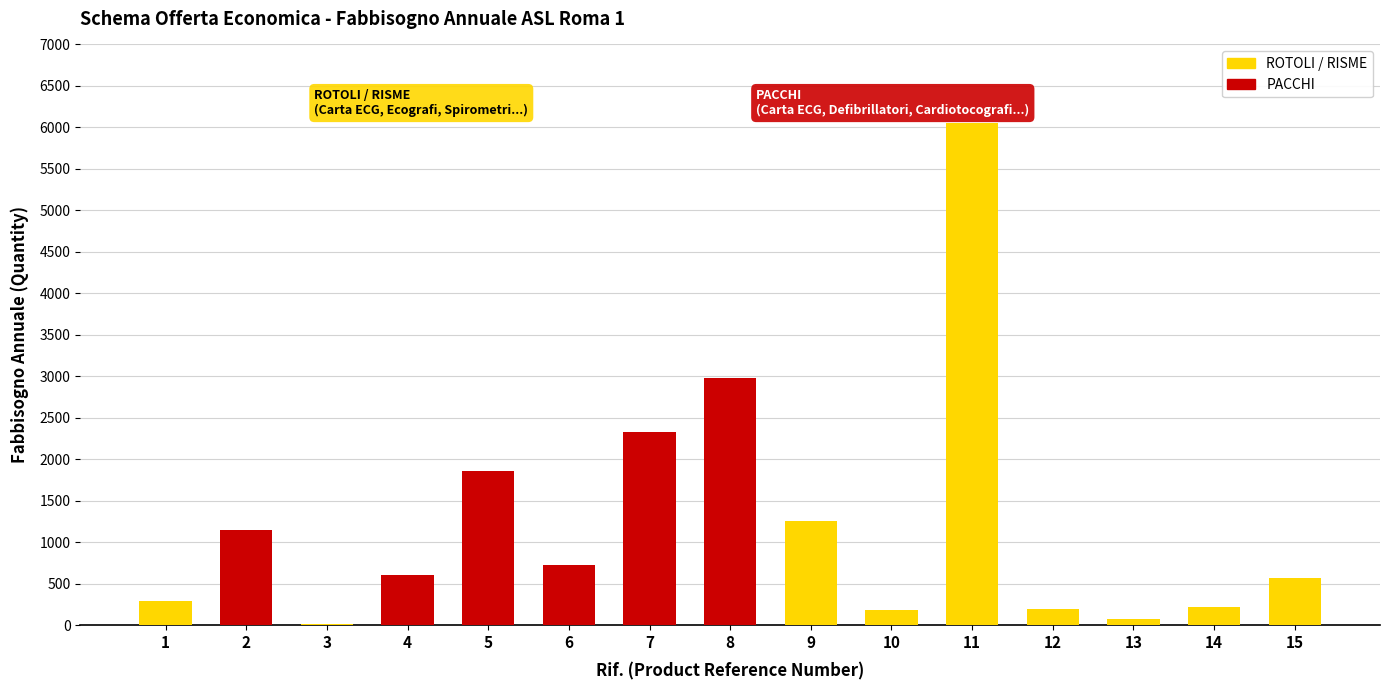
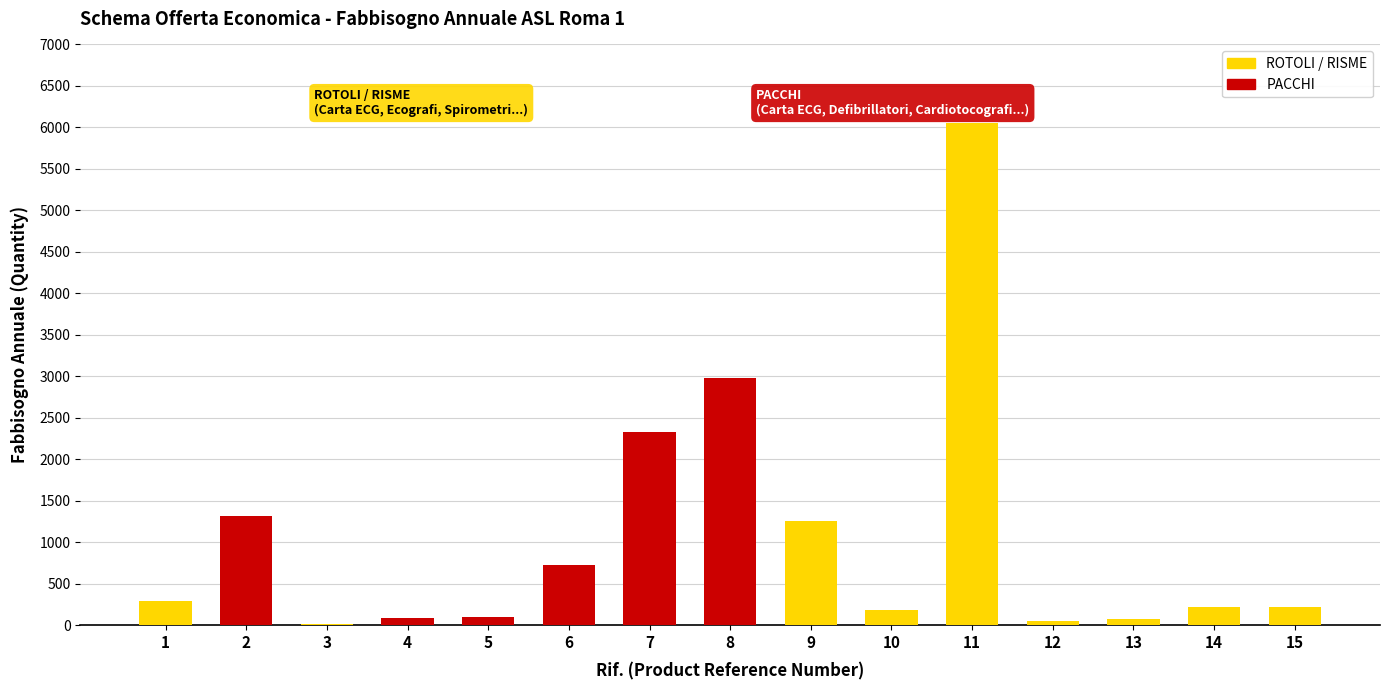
PACCHI, 2: 1200 -> 1300
PACCHI, 4: 600 -> 100
PACCHI, 5: 1900 -> 100
ROTOLI / RISME, 12: 200 -> 100
ROTOLI / RISME, 15: 600 -> 200
